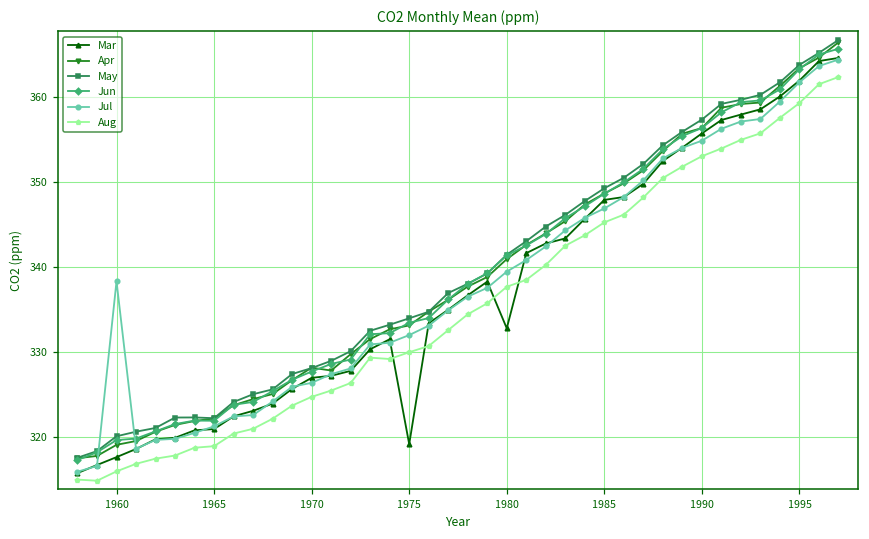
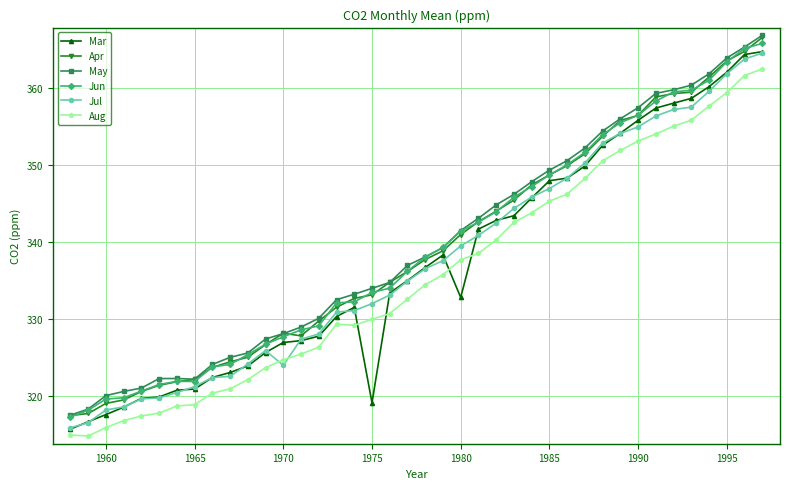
Jul, 1960: 338 -> 318
Jul, 1970: 326 -> 324
